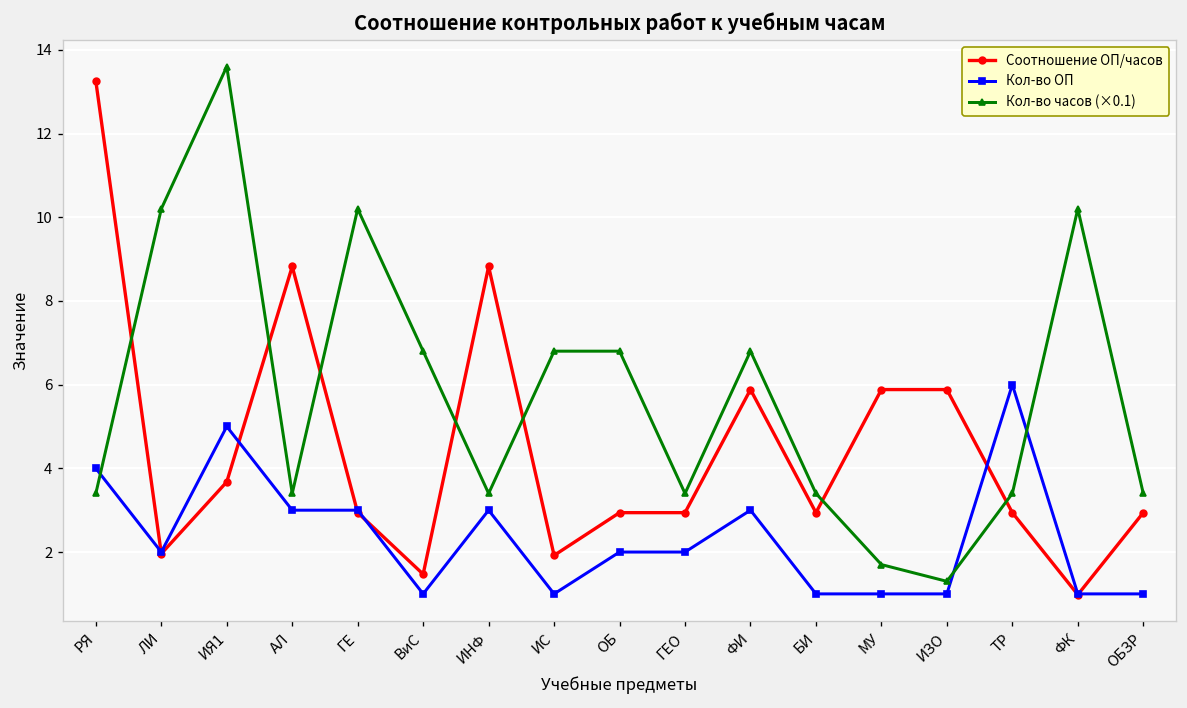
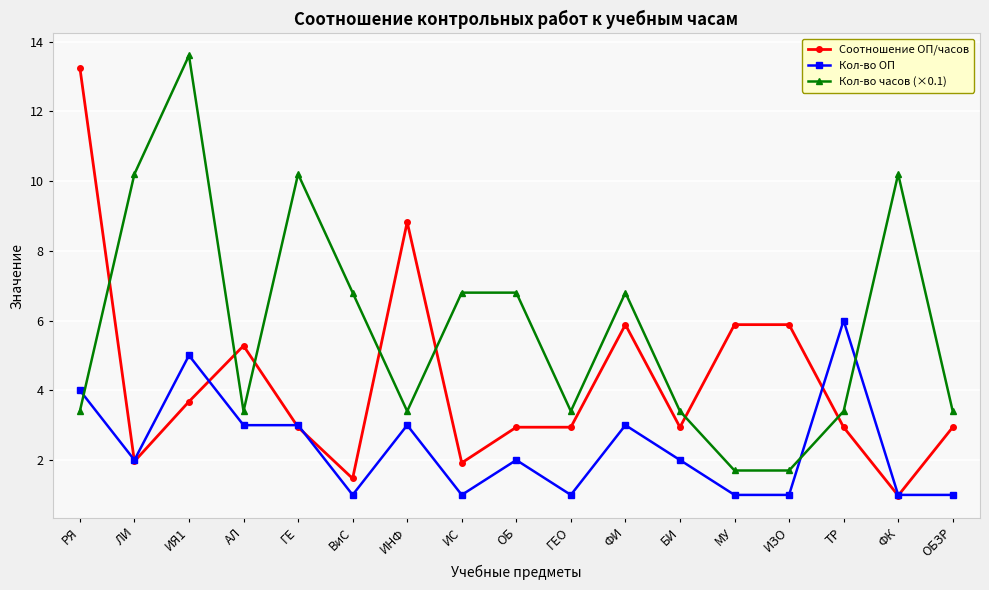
Соотношение ОП/часов, АЛ: 8.8 -> 5.3
Кол-во ОП, ГЕО: 2 -> 1
Кол-во ОП, БИ: 1 -> 2
Кол-во часов (×0.1), ИЗО: 1.3 -> 1.7
